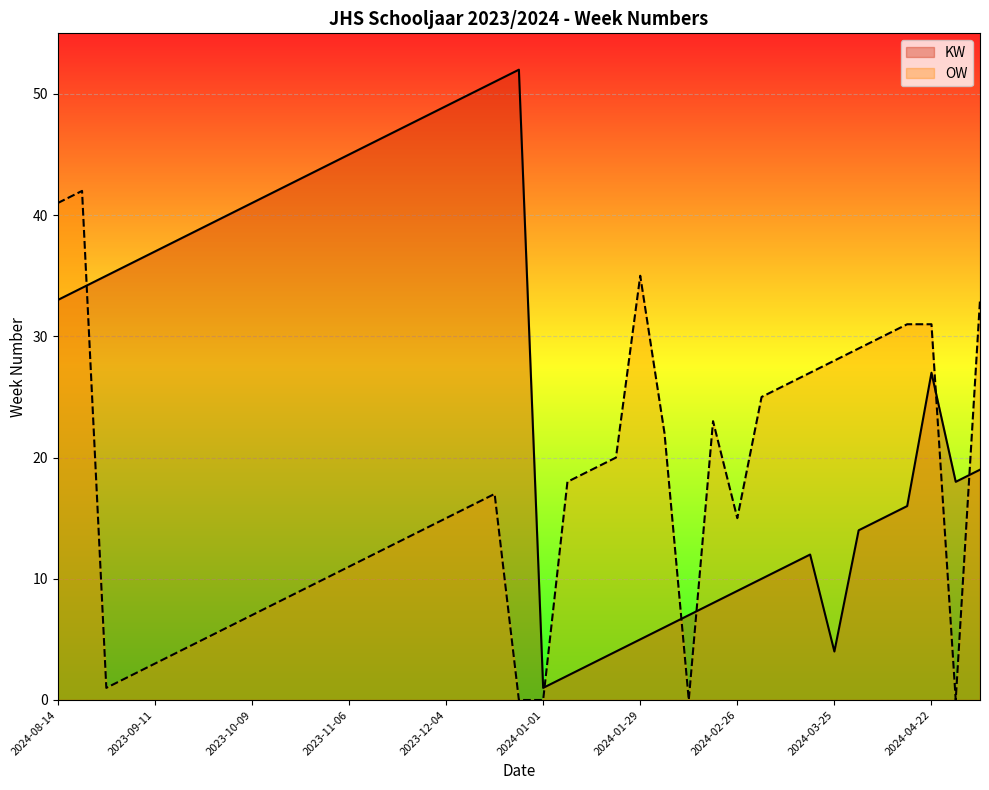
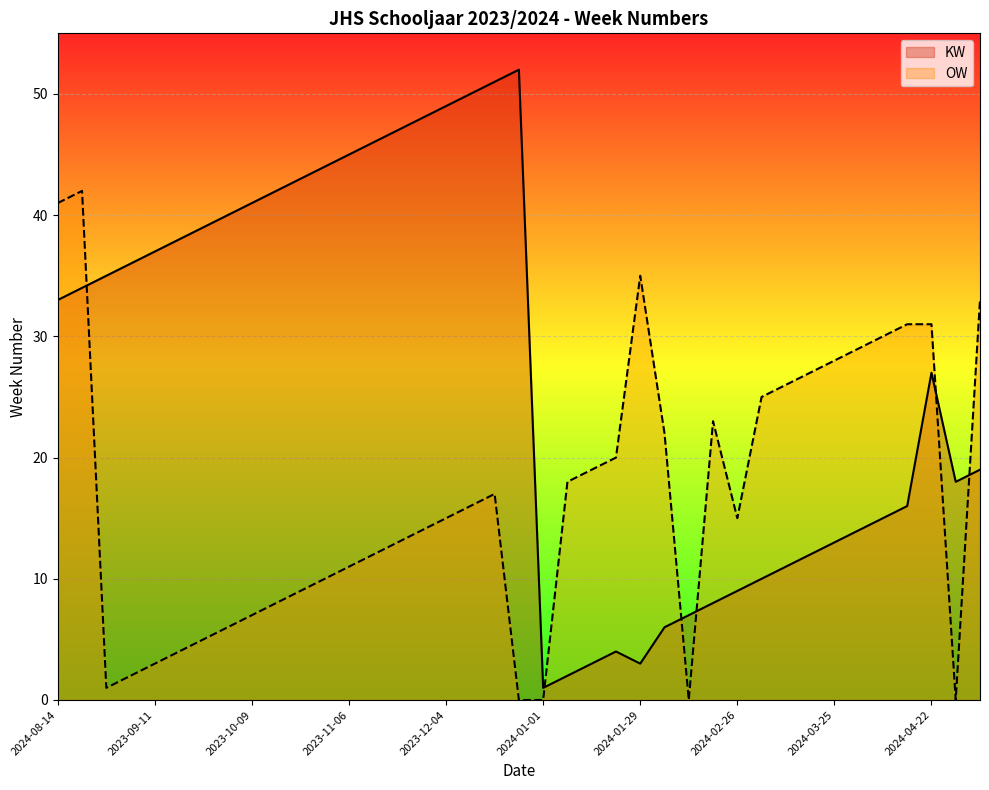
KW, 2024-01-29: 5 -> 3
KW, 2024-03-25: 4 -> 13
